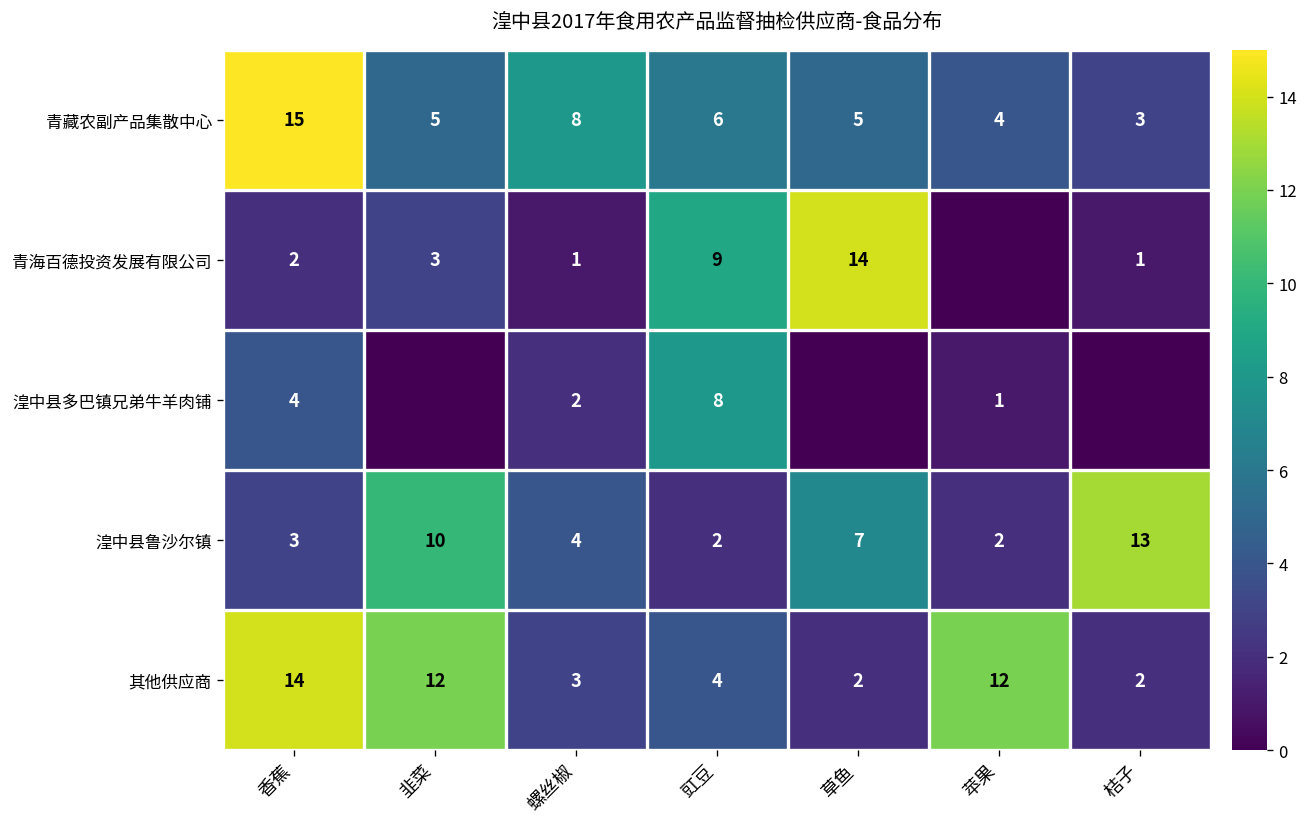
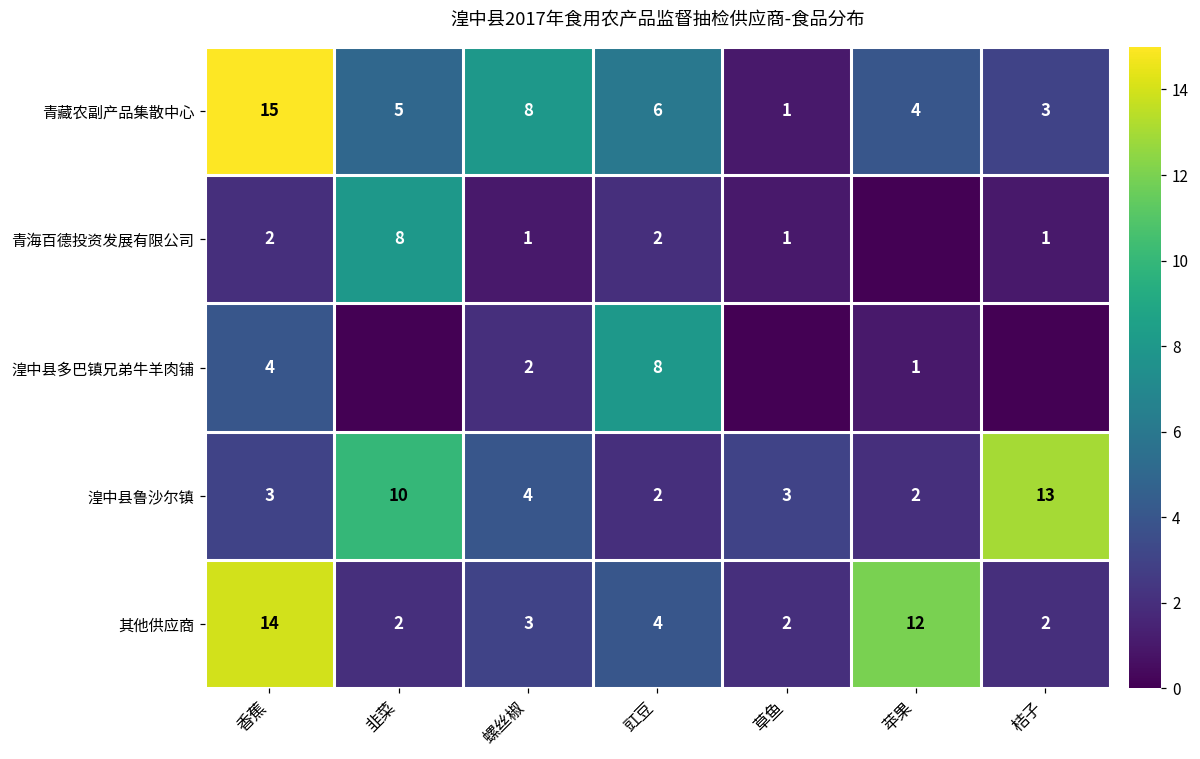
青藏农副产品集散中心, 草鱼: 5 -> 1
青海百德投资发展有限公司, 韭菜: 3 -> 8
青海百德投资发展有限公司, 豇豆: 9 -> 2
青海百德投资发展有限公司, 草鱼: 14 -> 1
湟中县鲁沙尔镇, 草鱼: 7 -> 3
其他供应商, 韭菜: 12 -> 2
